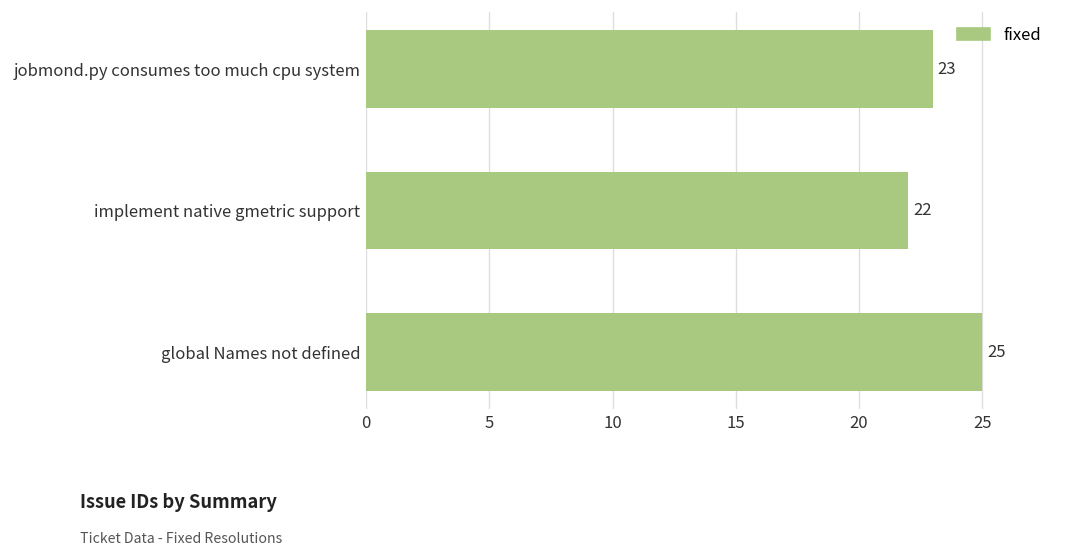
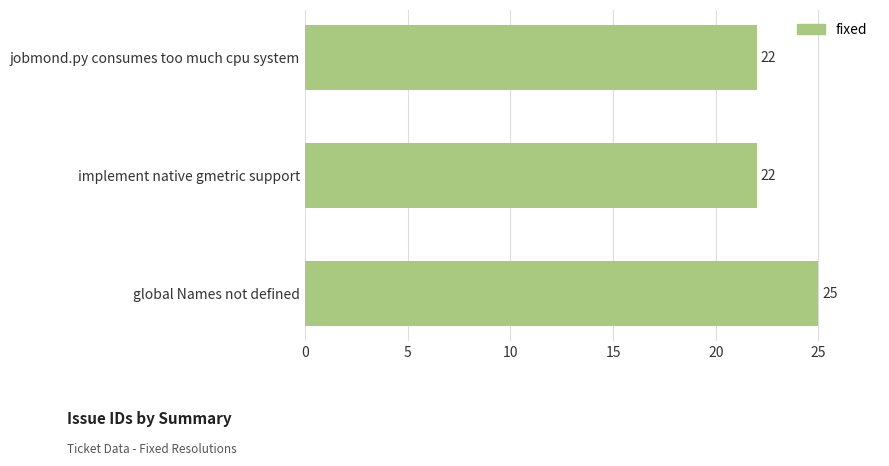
jobmond.py consumes too much cpu system: 23 -> 22
